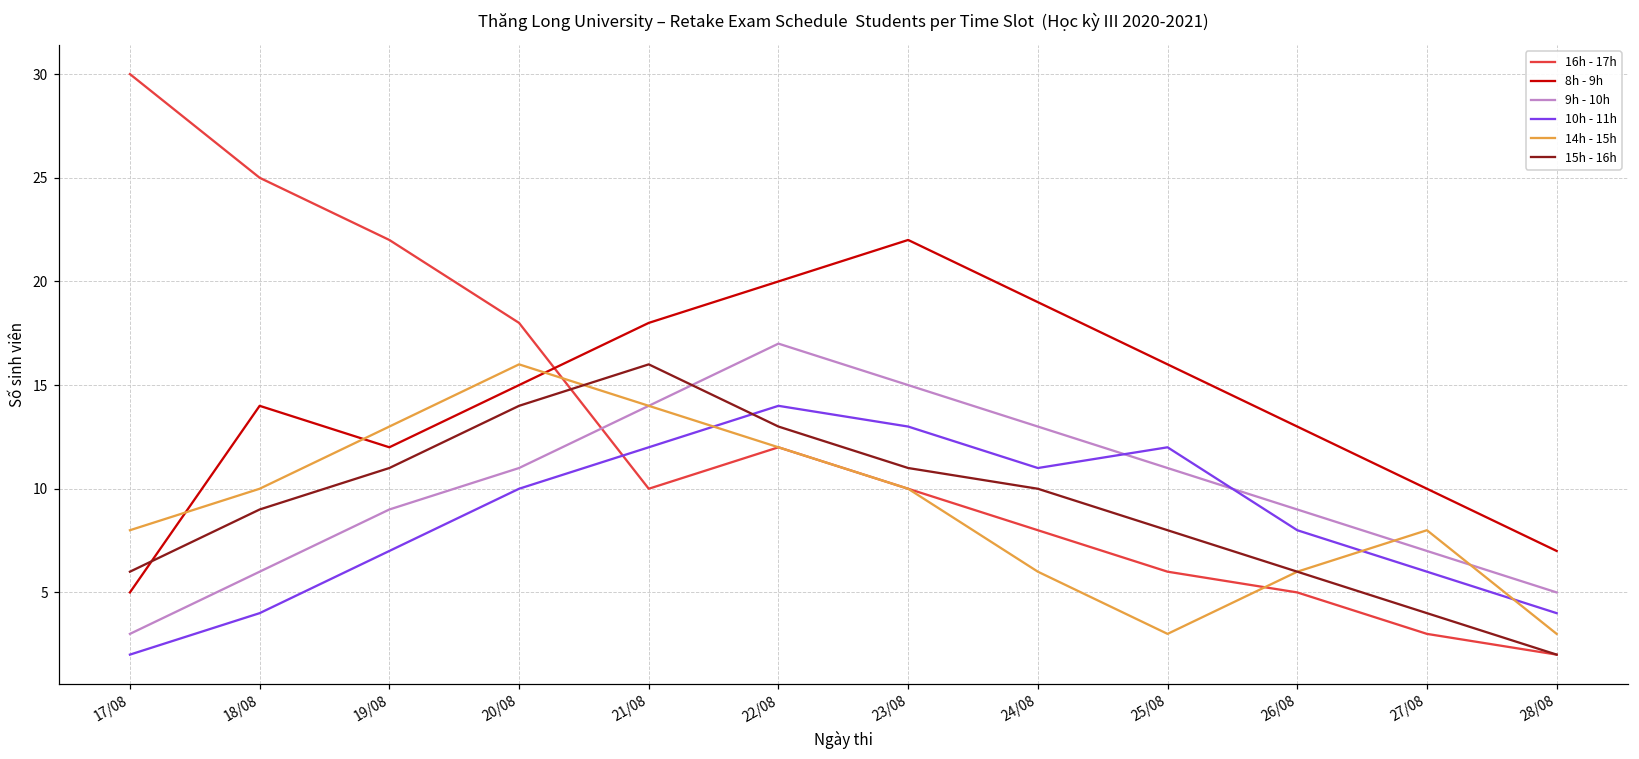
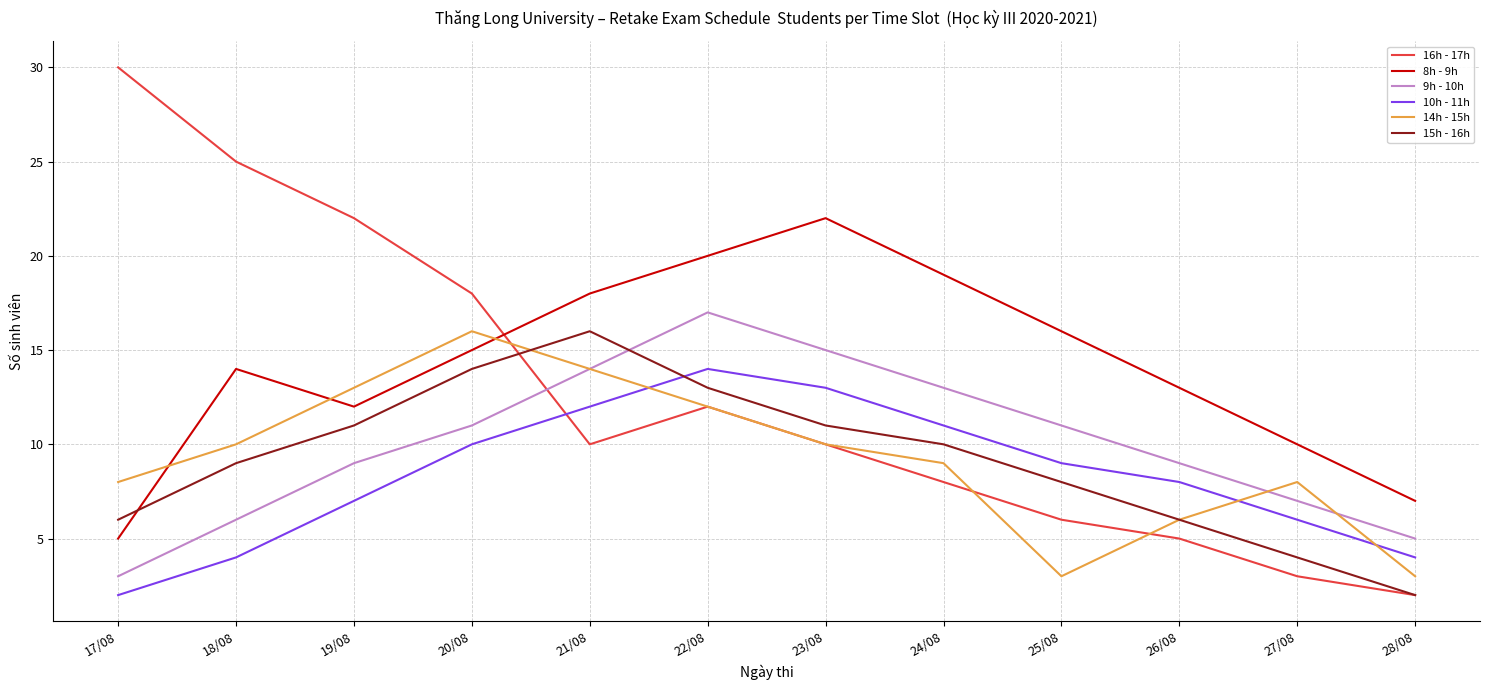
14h - 15h, 24/08: 6 -> 9
10h - 11h, 25/08: 12 -> 9
